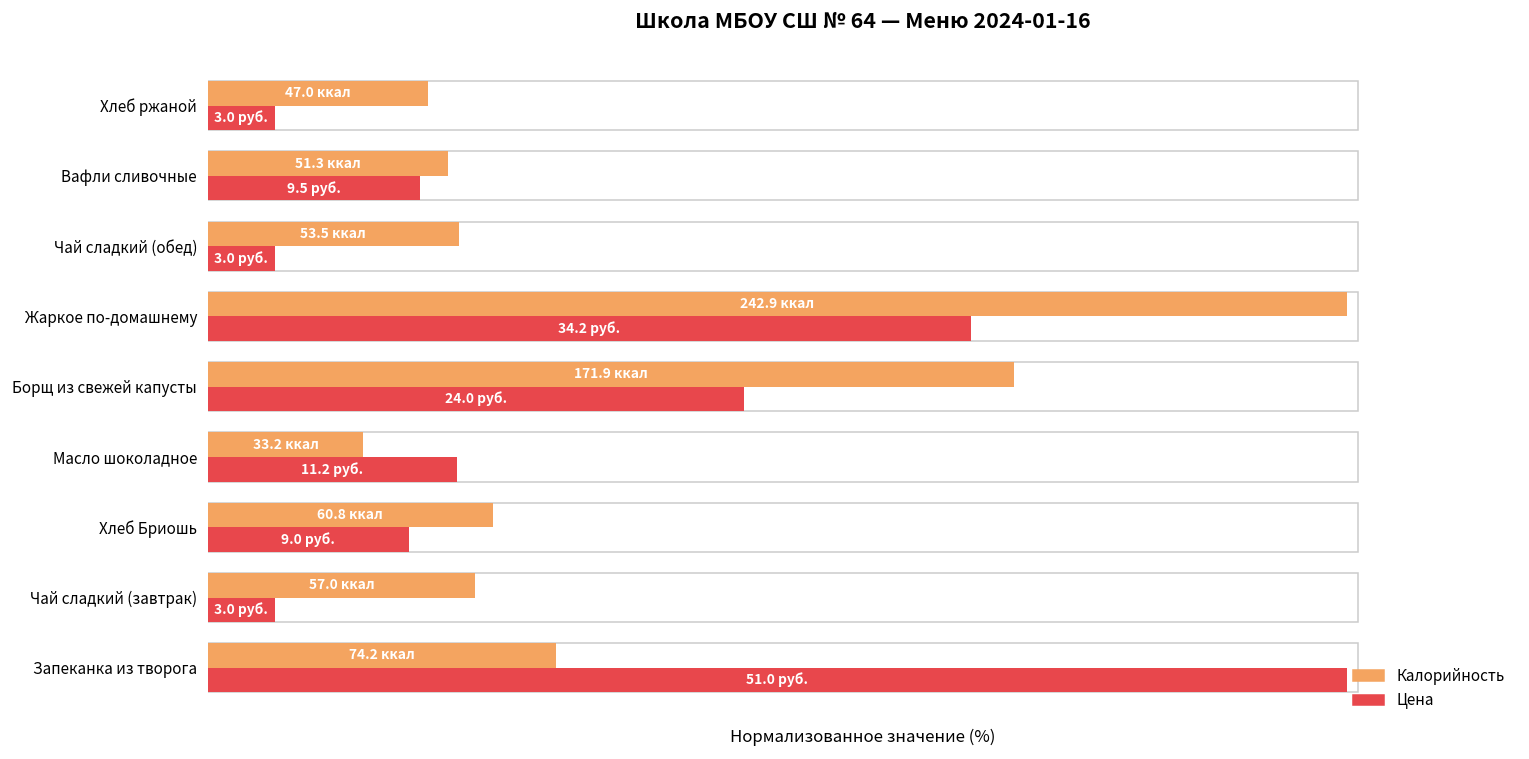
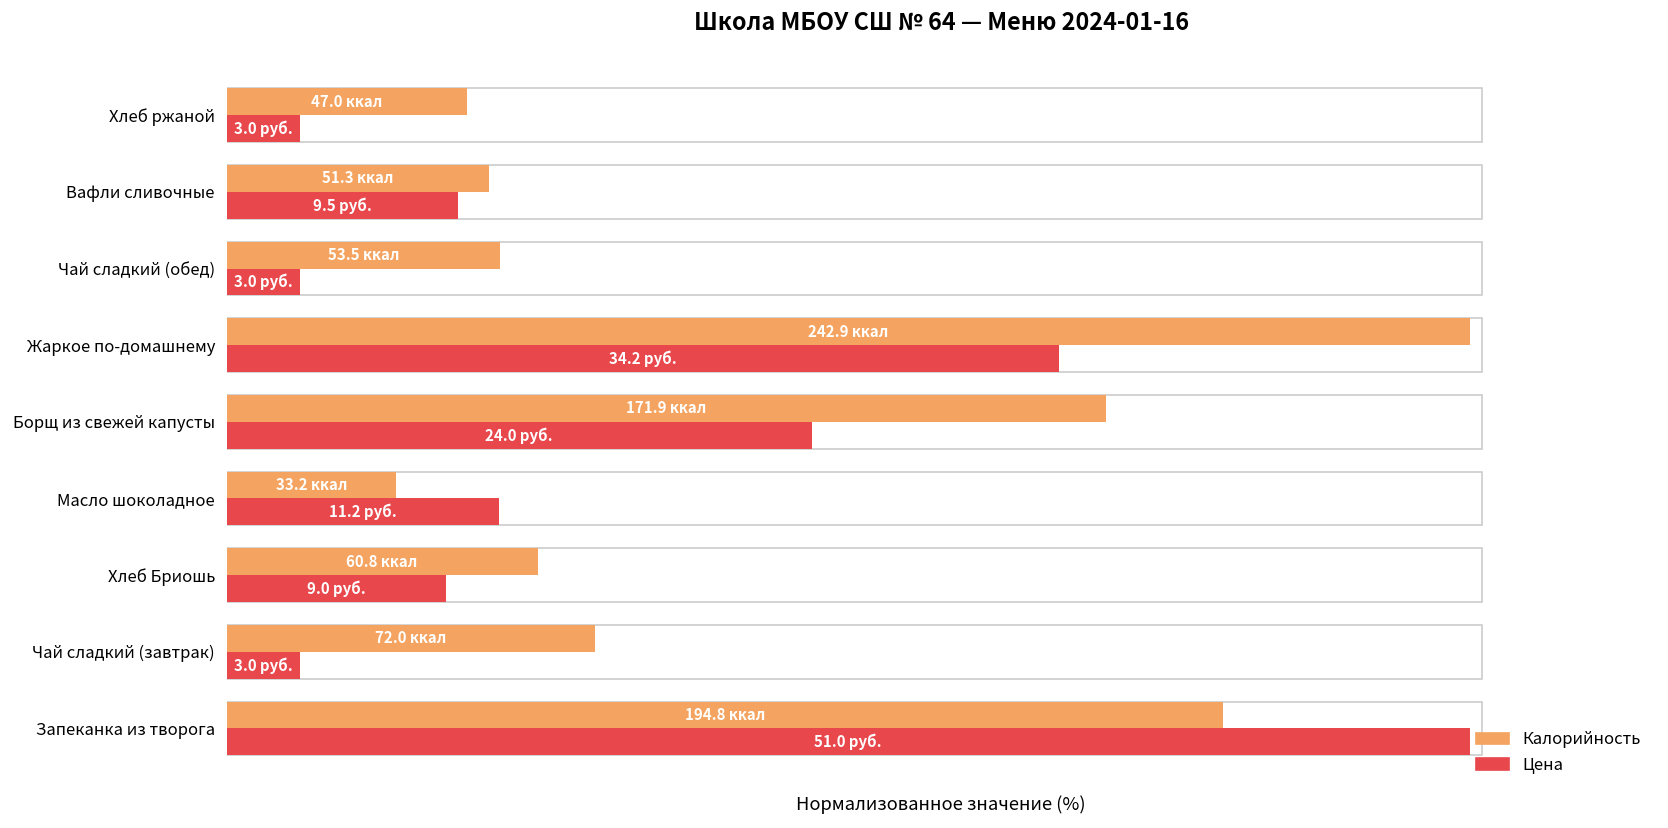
Калорийность, Чай сладкий (завтрак): 57.0 -> 72.0
Калорийность, Запеканка из творога: 74.2 -> 194.8
